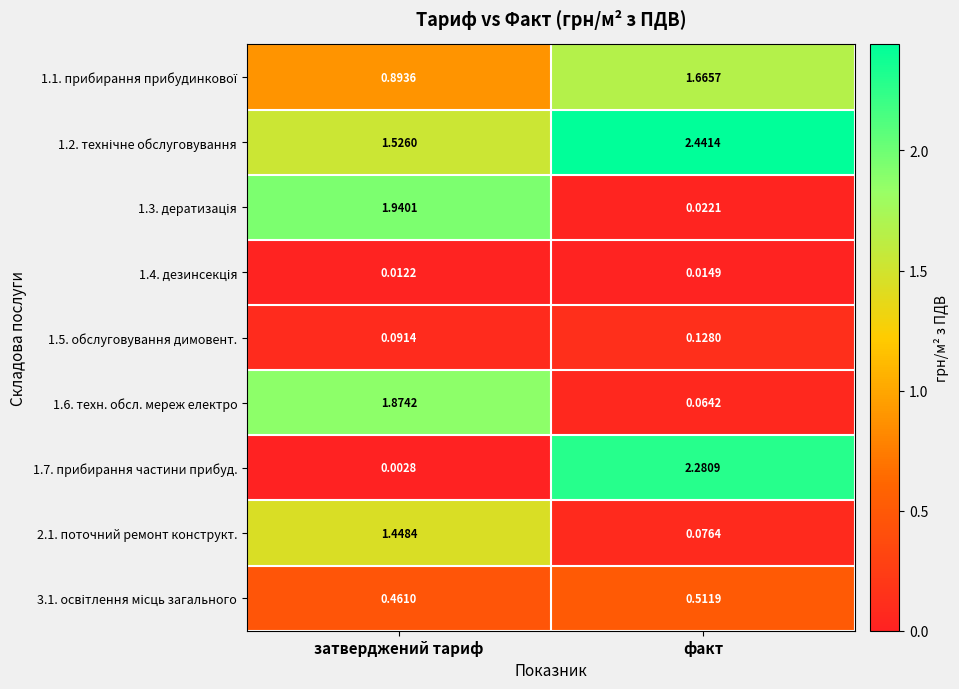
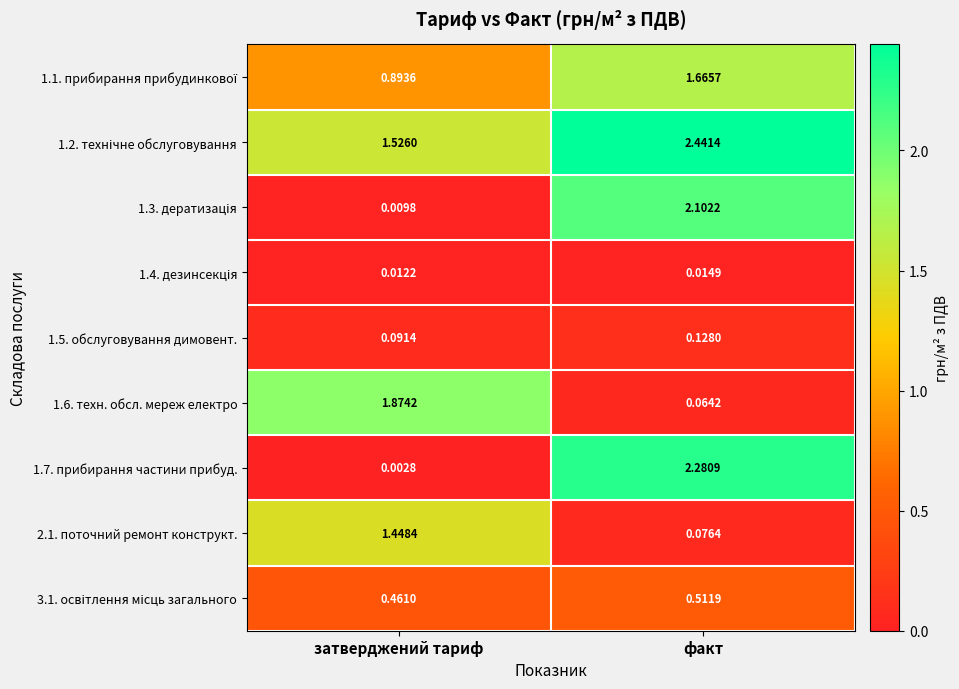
1.3. дератизація, затверджений тариф: 1.9401 -> 0.0098
1.3. дератизація, факт: 0.0221 -> 2.1022
